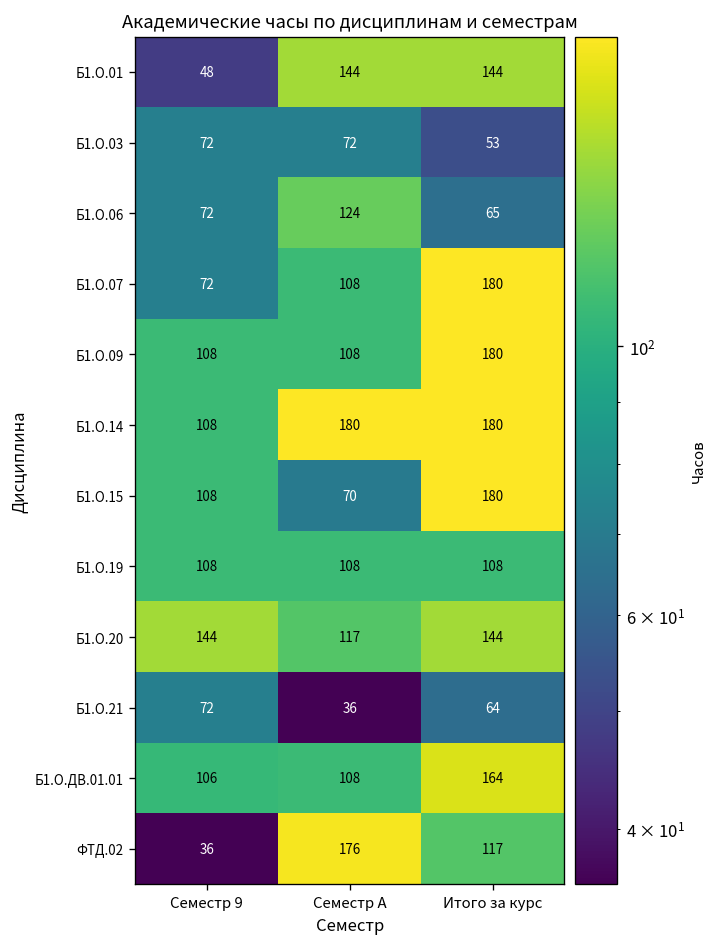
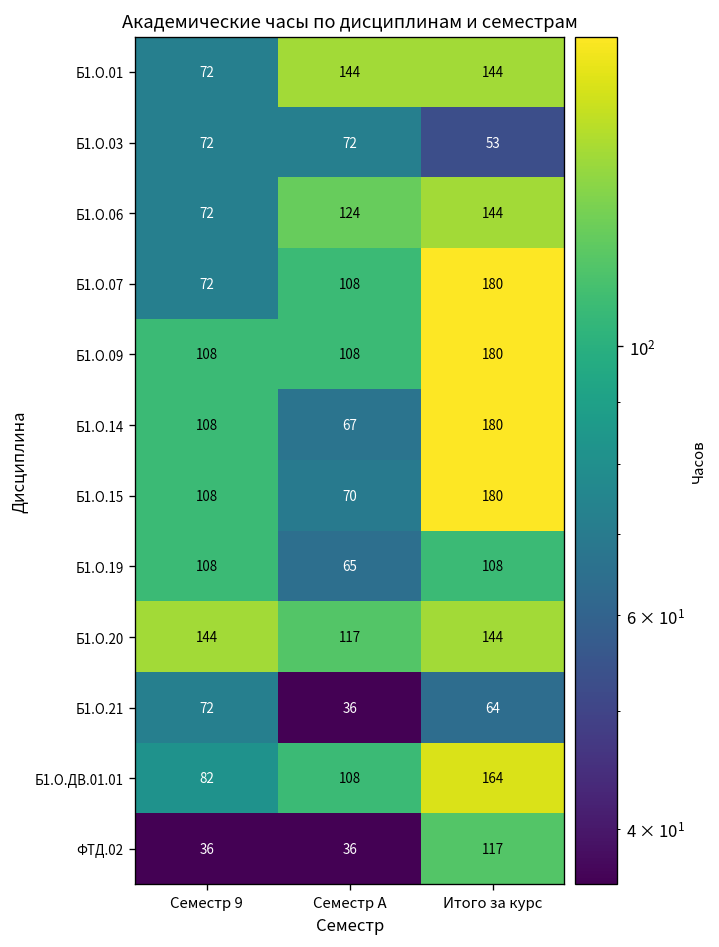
Б1.О.01, Семестр 9: 48 -> 72
Б1.О.06, Итого за курс: 65 -> 144
Б1.О.14, Семестр A: 180 -> 67
Б1.О.19, Семестр A: 108 -> 65
Б1.О.ДВ.01.01, Семестр 9: 106 -> 82
ФТД.02, Семестр A: 176 -> 36
